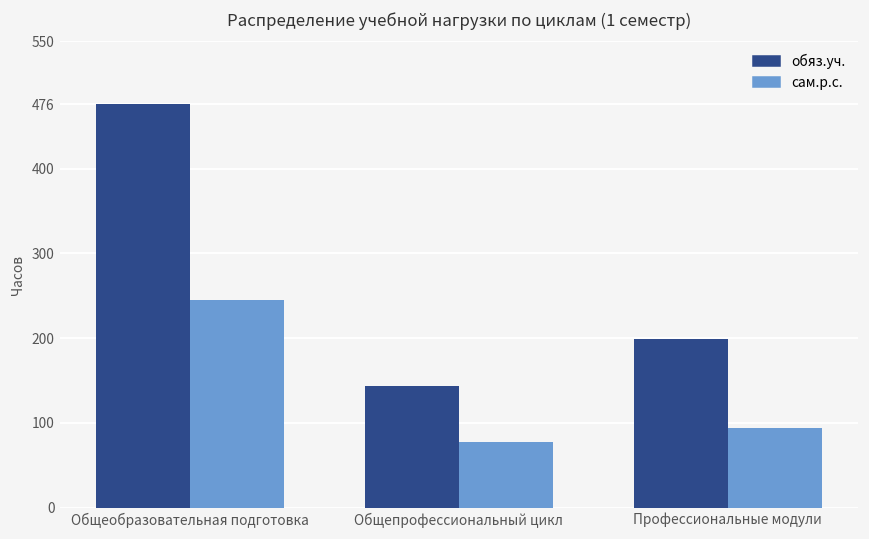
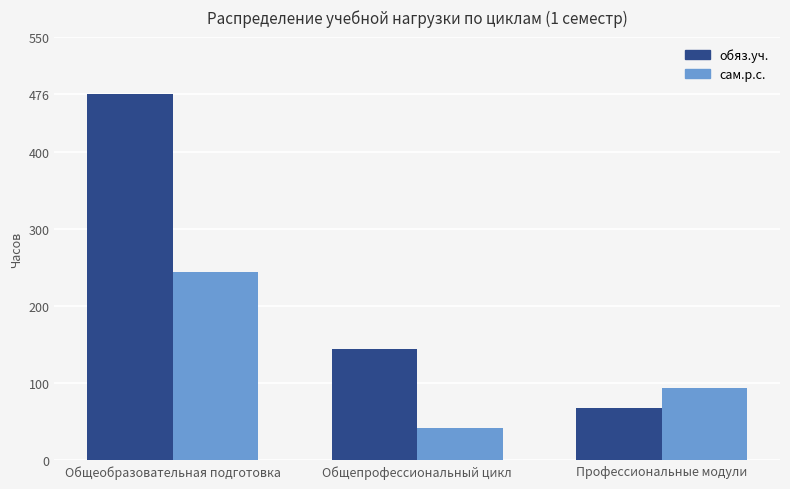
сам.р.с., Общепрофессиональный цикл: 80 -> 40
обяз.уч., Профессиональные модули: 200 -> 70
